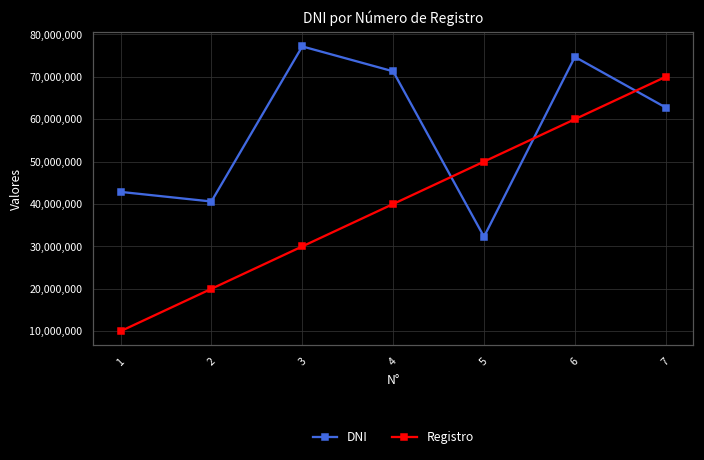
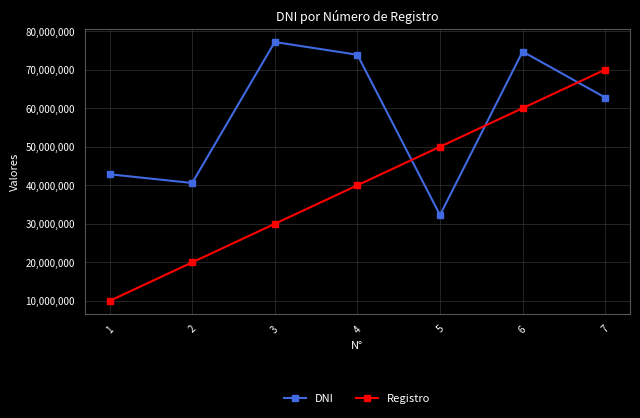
DNI, 4: 71,000,000 -> 74,000,000
